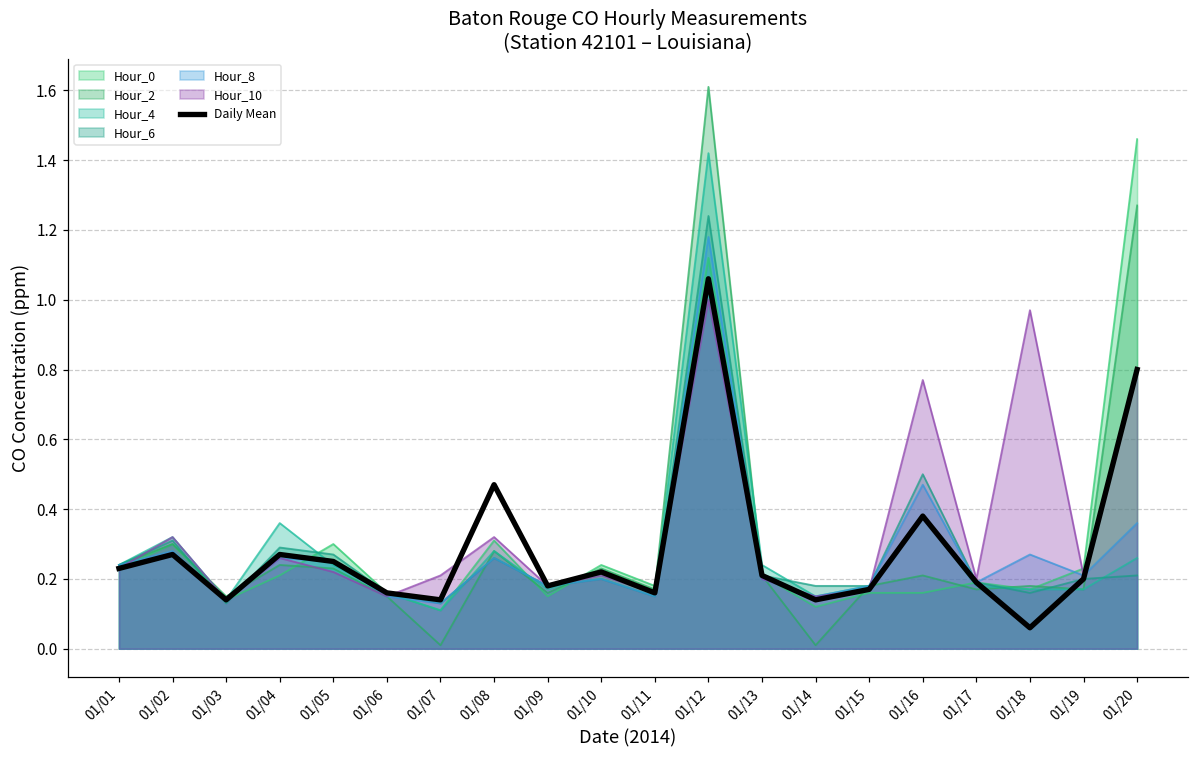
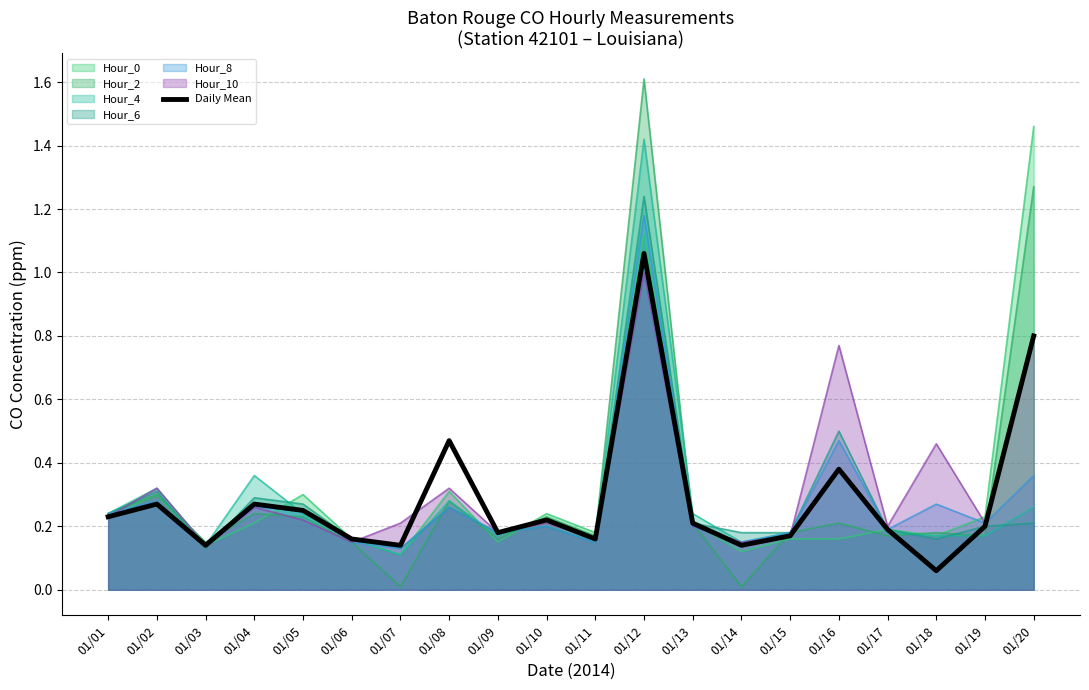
Hour_10, 01/18: 0.97 -> 0.46
